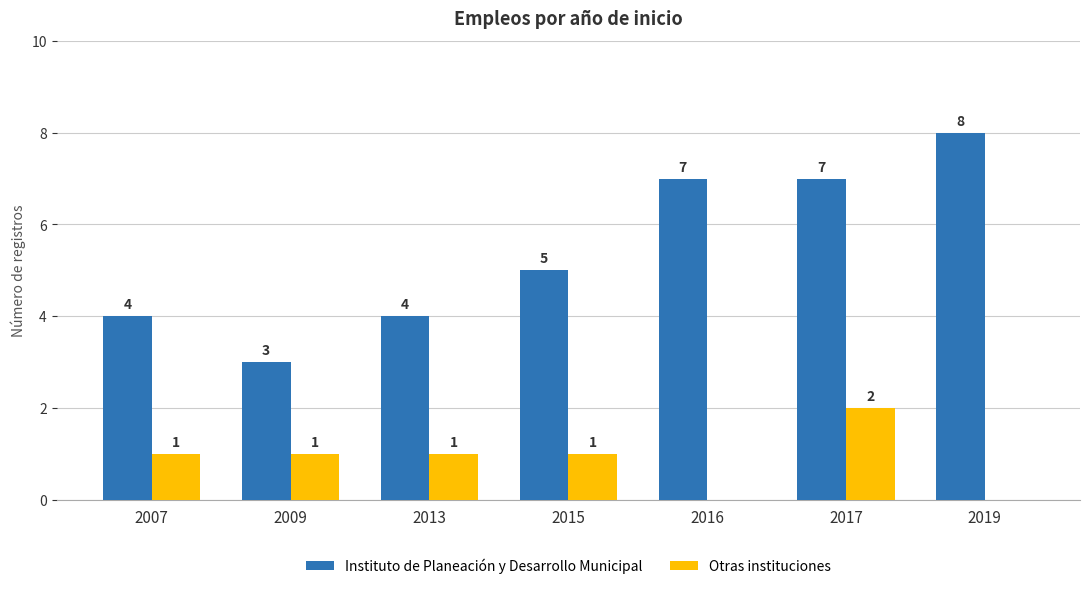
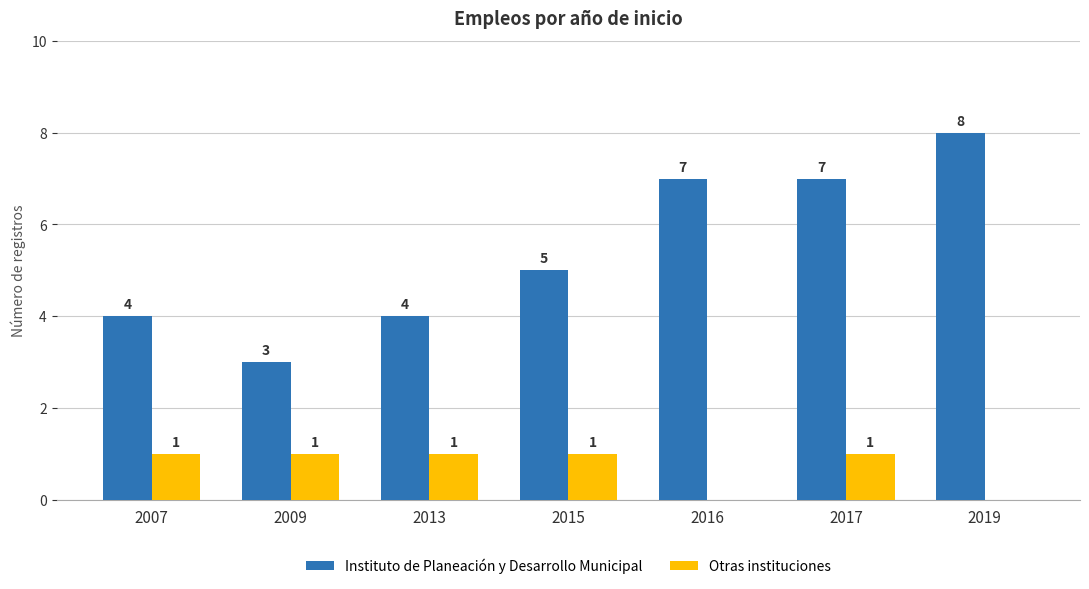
Otras instituciones, 2017: 2 -> 1
